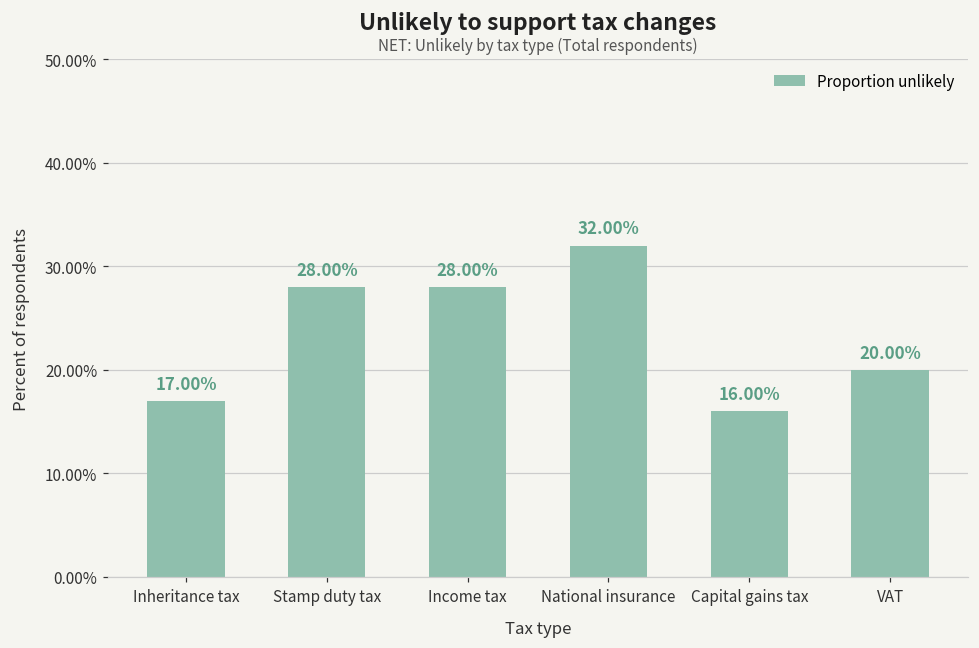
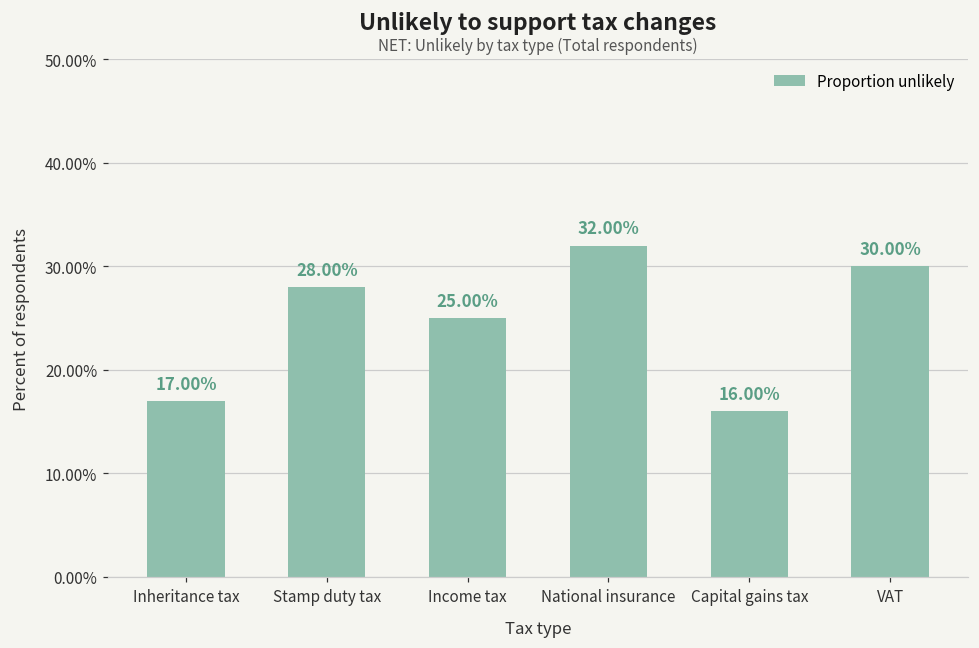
Income tax: 28.00% -> 25.00%
VAT: 20.00% -> 30.00%
